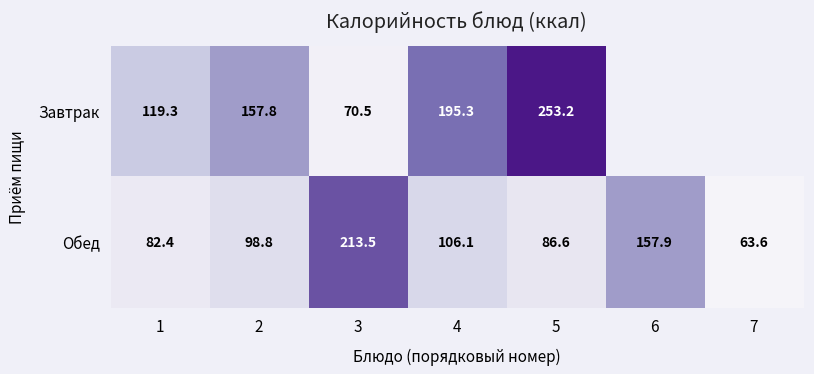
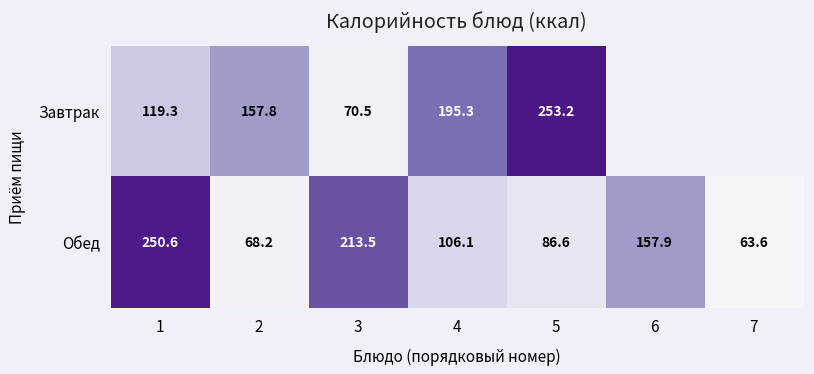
Обед, 1: 82.4 -> 250.6
Обед, 2: 98.8 -> 68.2
